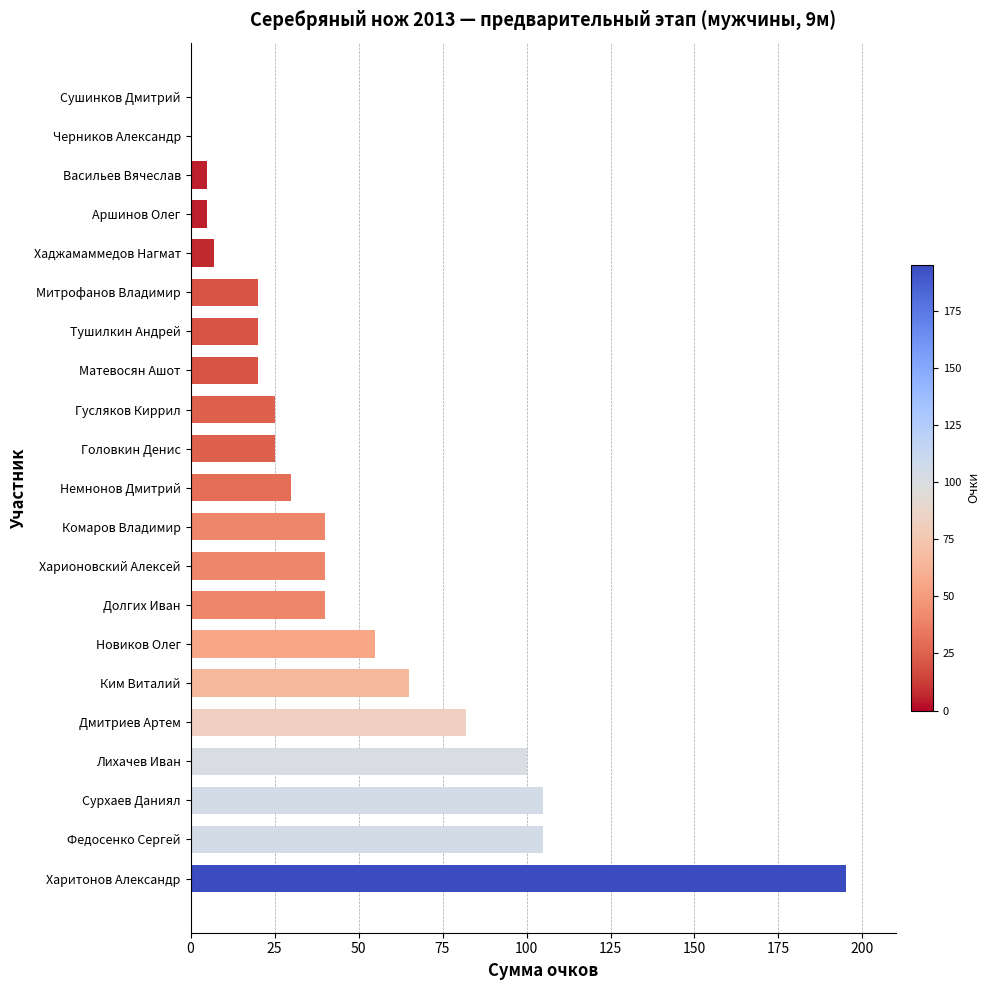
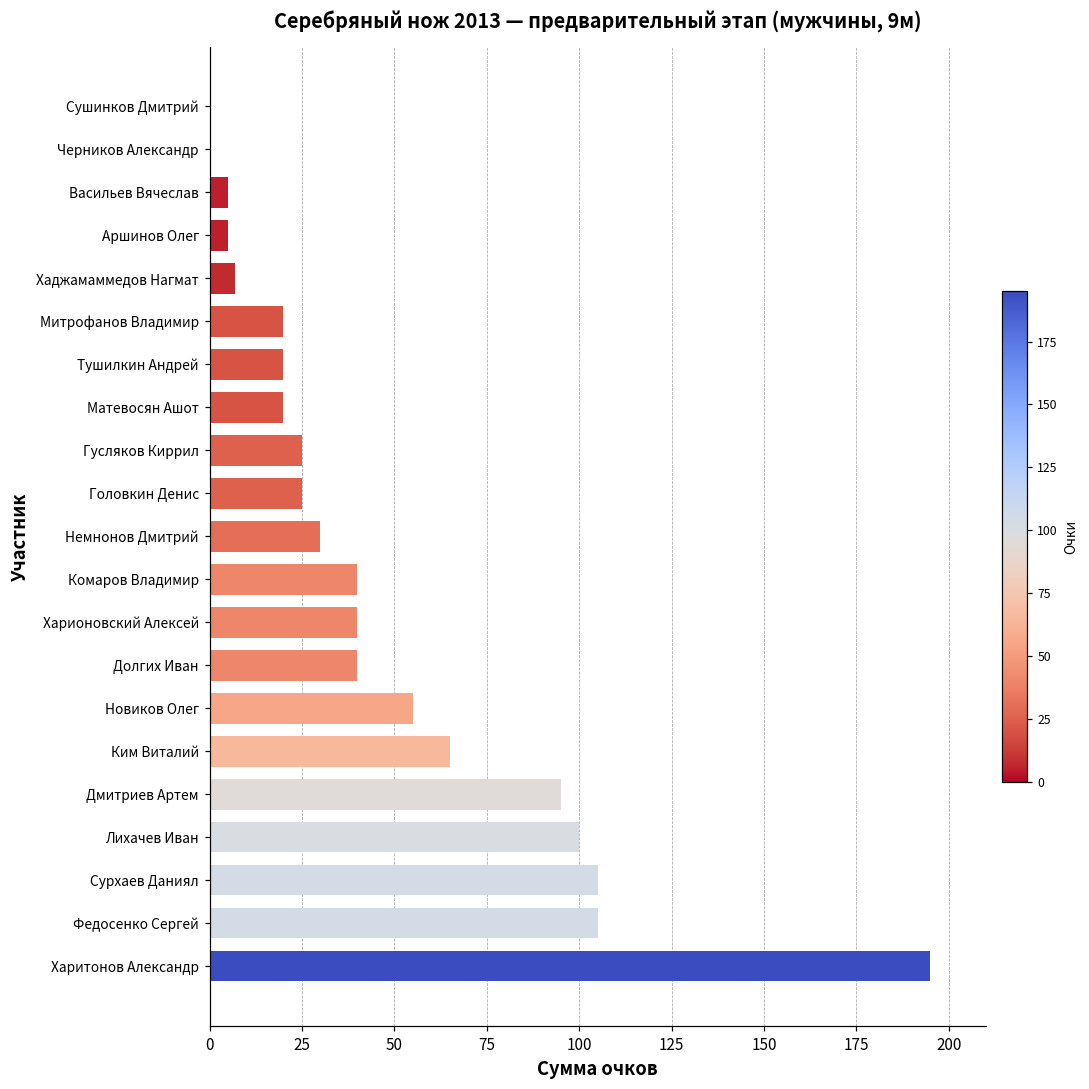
Дмитриев Артем: 82 -> 95
